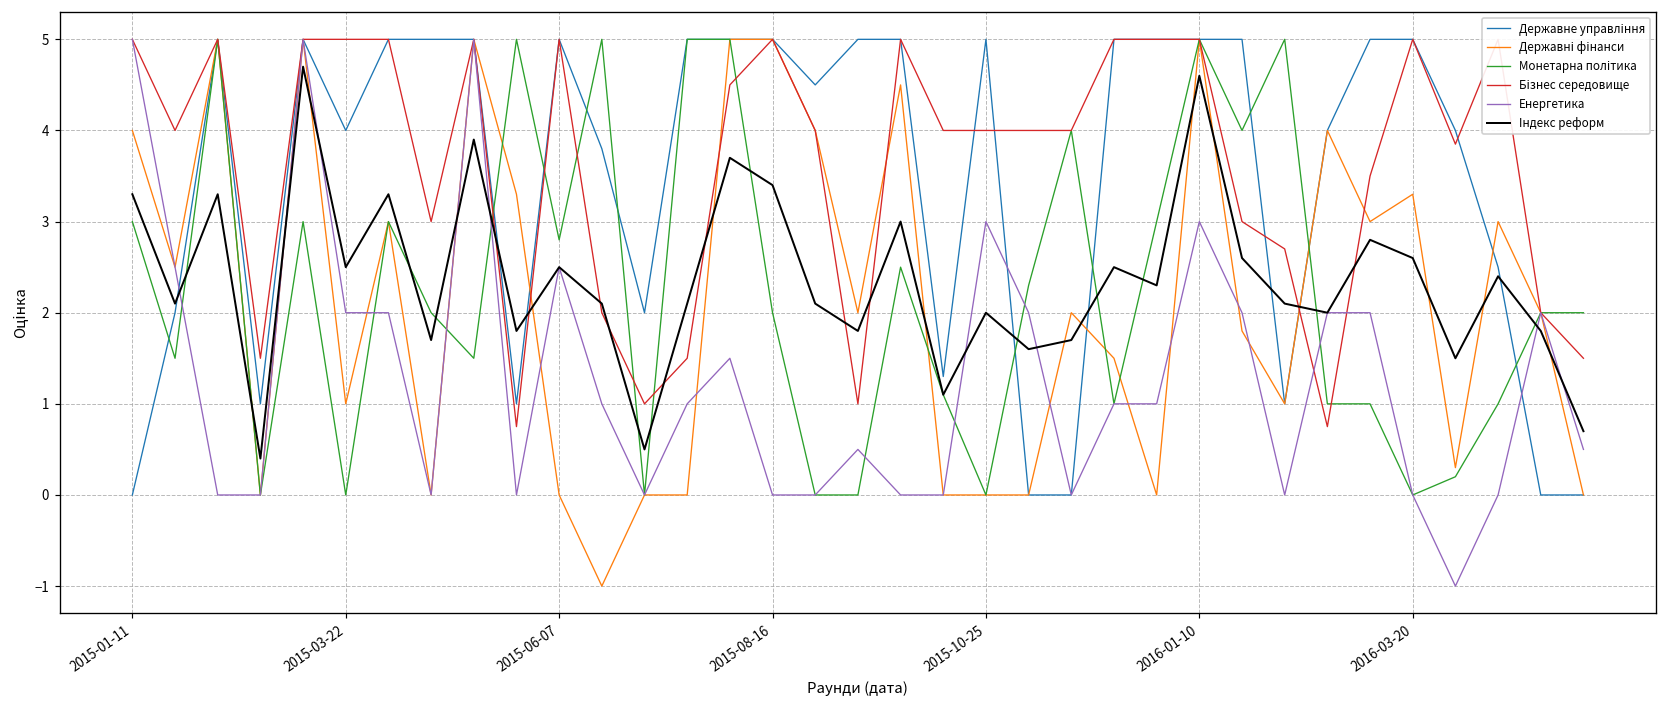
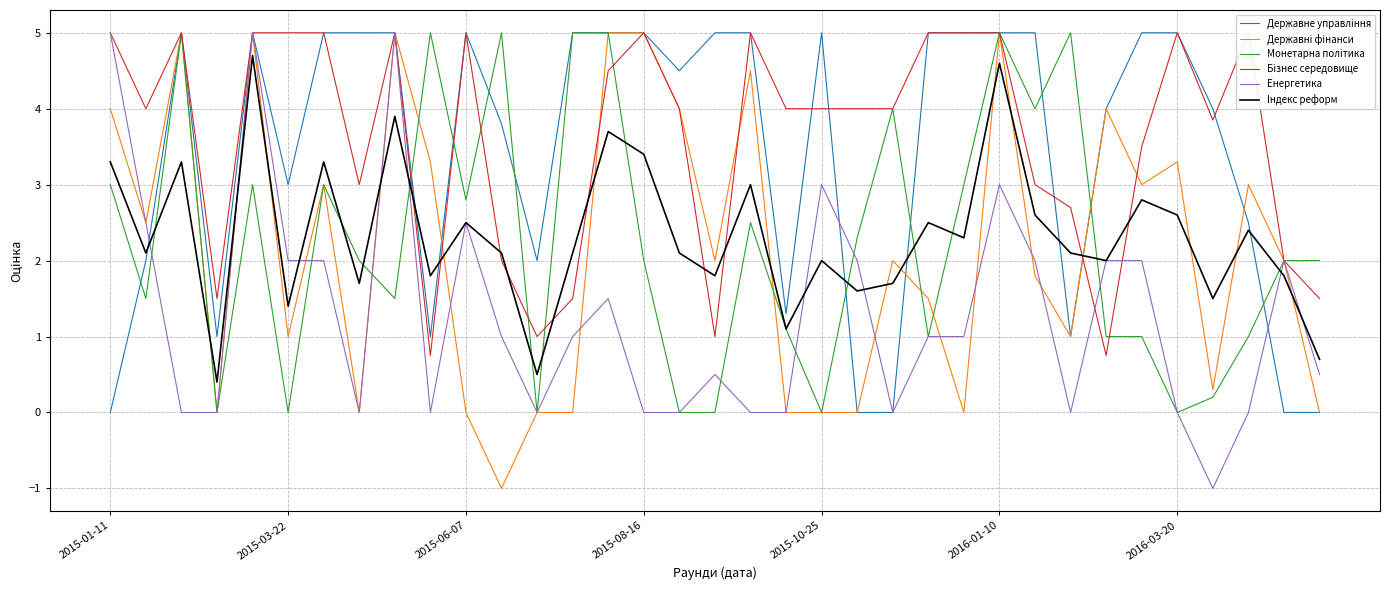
Державне управління, 2015-03-22: 4 -> 3
Індекс реформ, 2015-03-22: 2.5 -> 1.4
